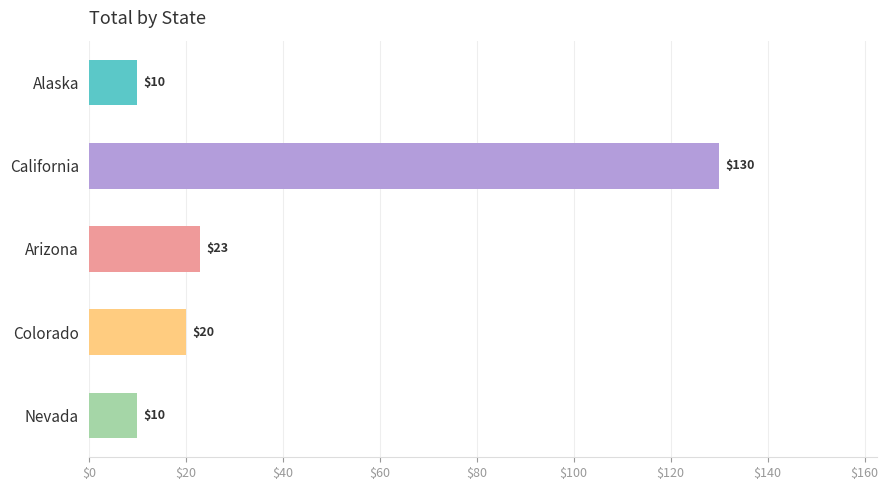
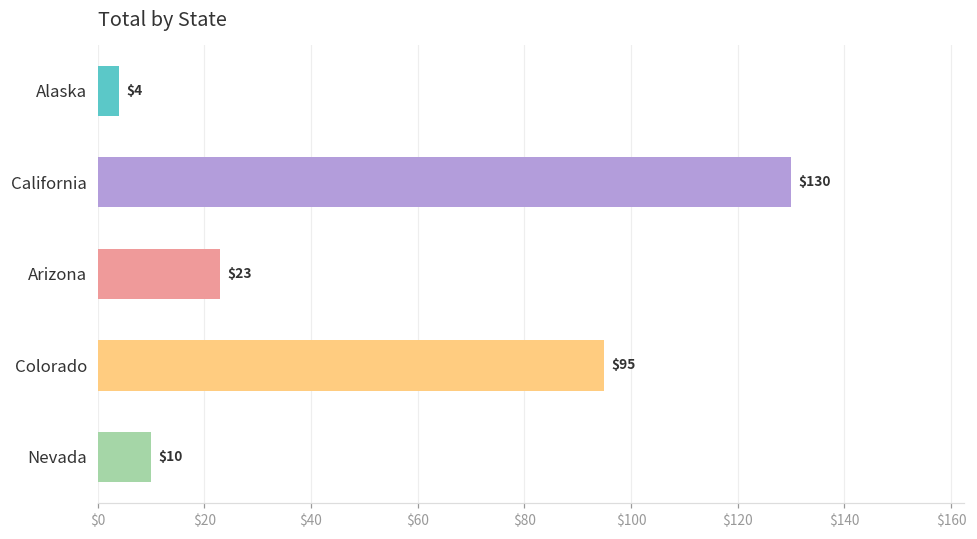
Alaska: $10 -> $4
Colorado: $20 -> $95
